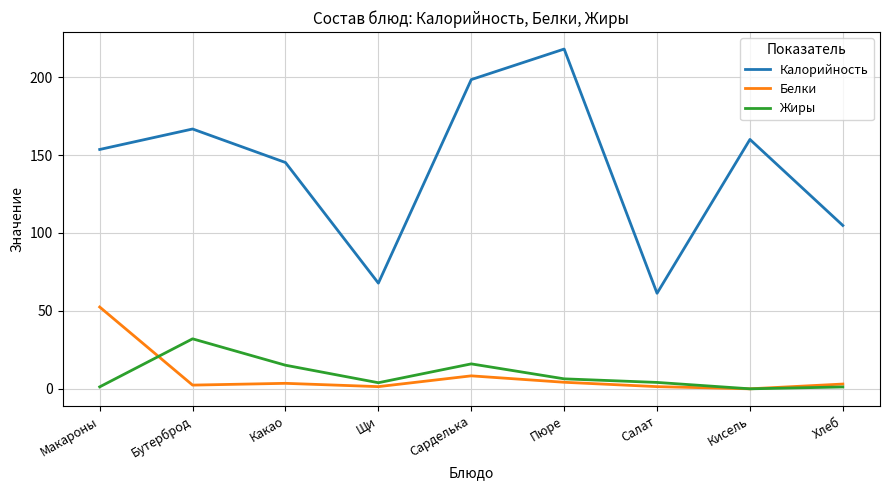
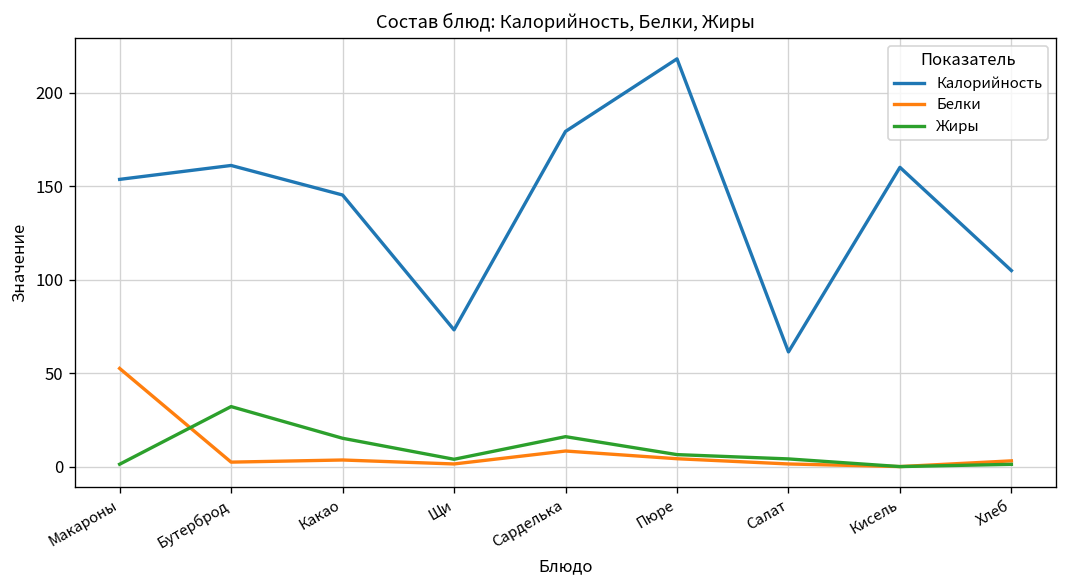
Калорийность, Бутерброд: 167 -> 161
Калорийность, Щи: 68 -> 73
Калорийность, Сарделька: 198 -> 179
